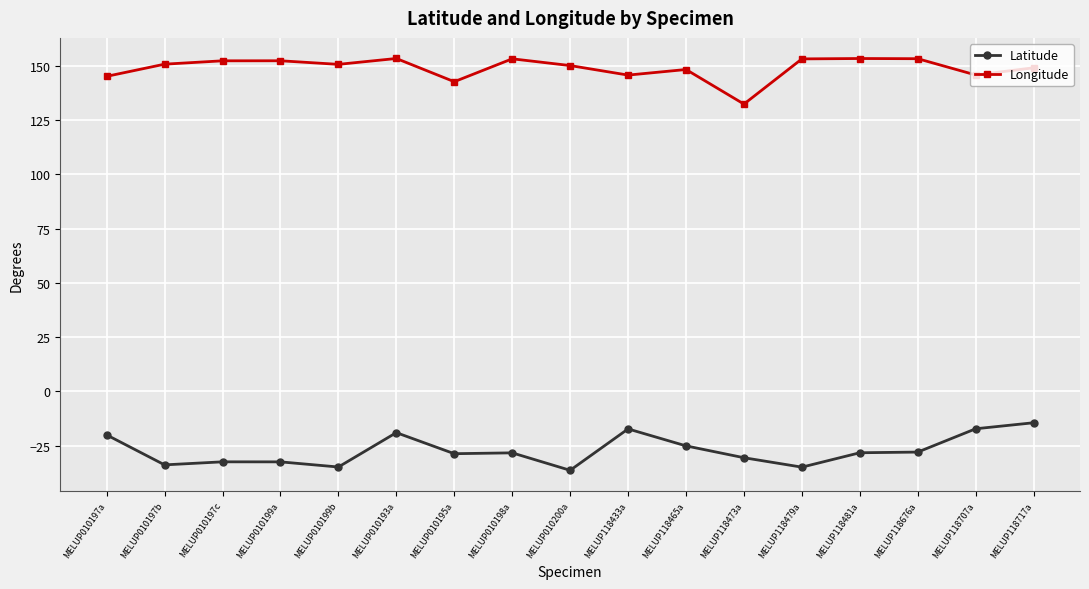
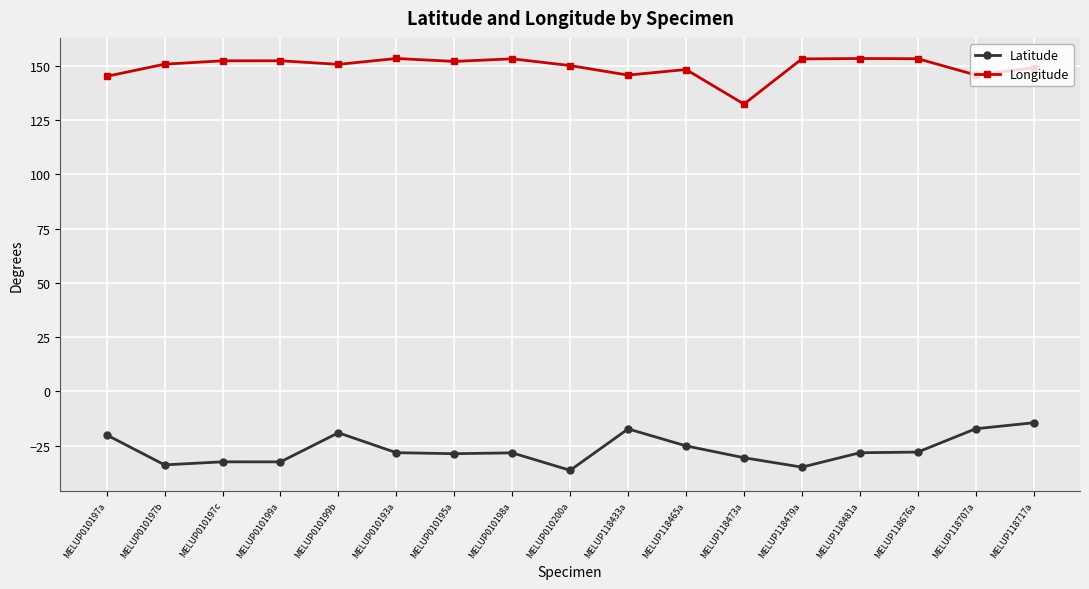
Latitude, MELUP010199b: -35 -> -19
Latitude, MELUP010193a: -19 -> -28
Longitude, MELUP010195a: 143 -> 152
